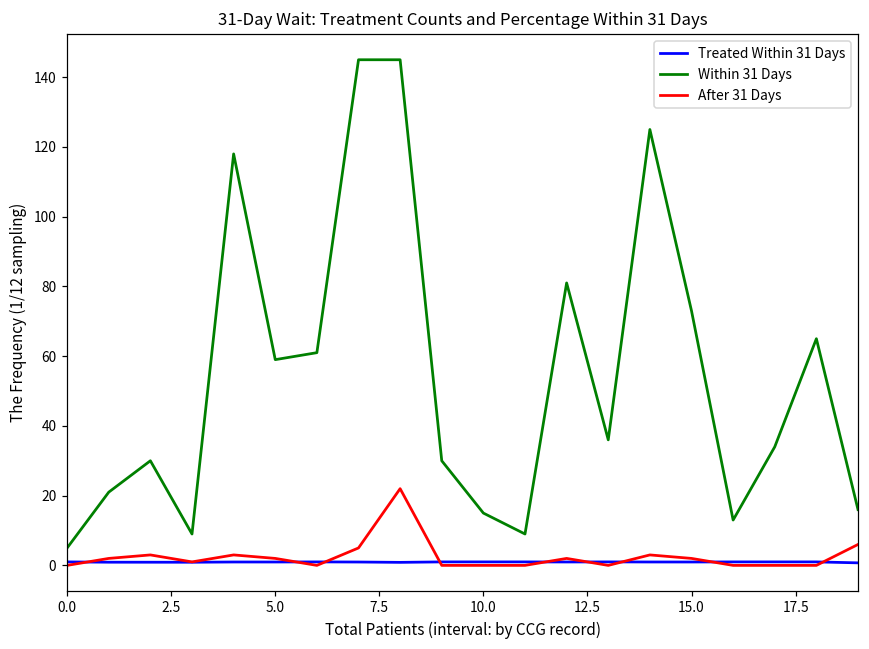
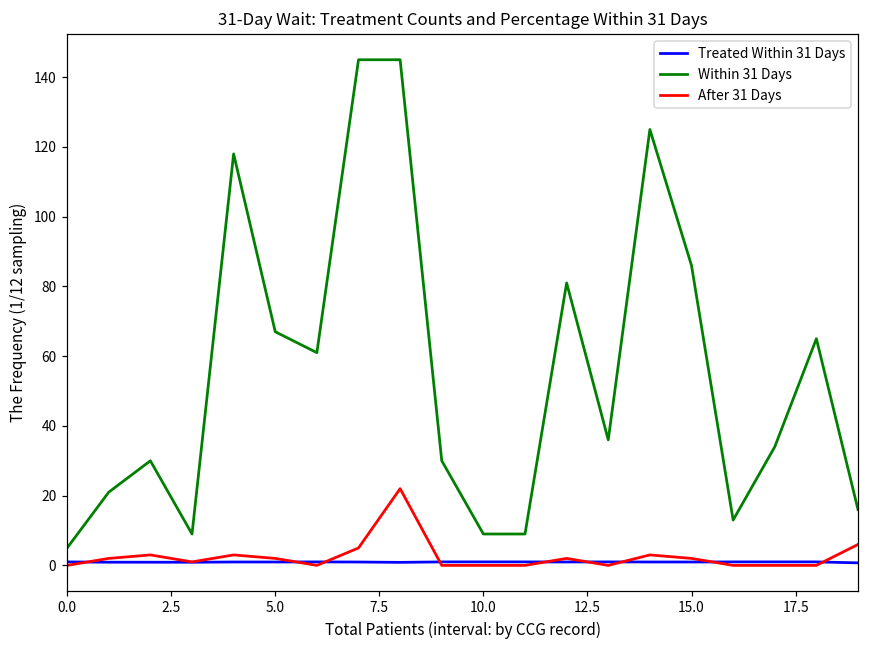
Within 31 Days, 5.0: 59 -> 67
Within 31 Days, 10.0: 15 -> 9
Within 31 Days, 15.0: 73 -> 86
